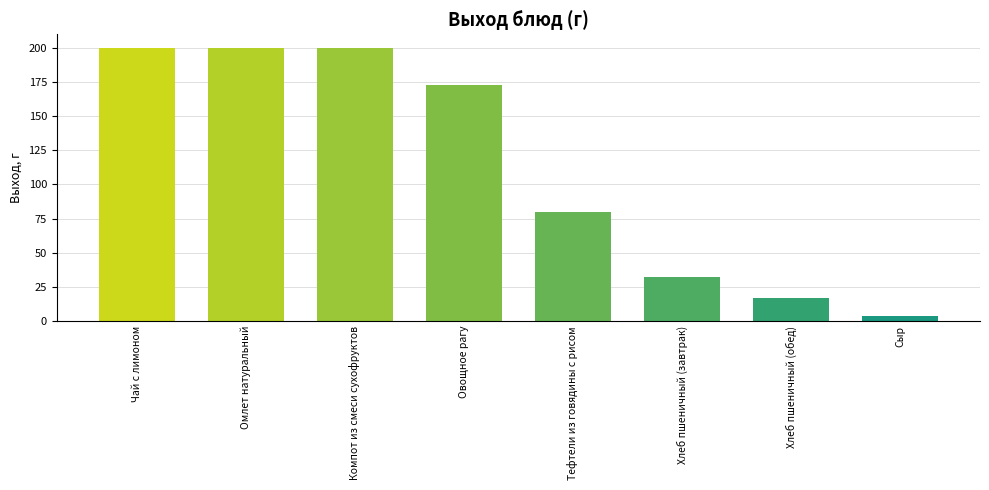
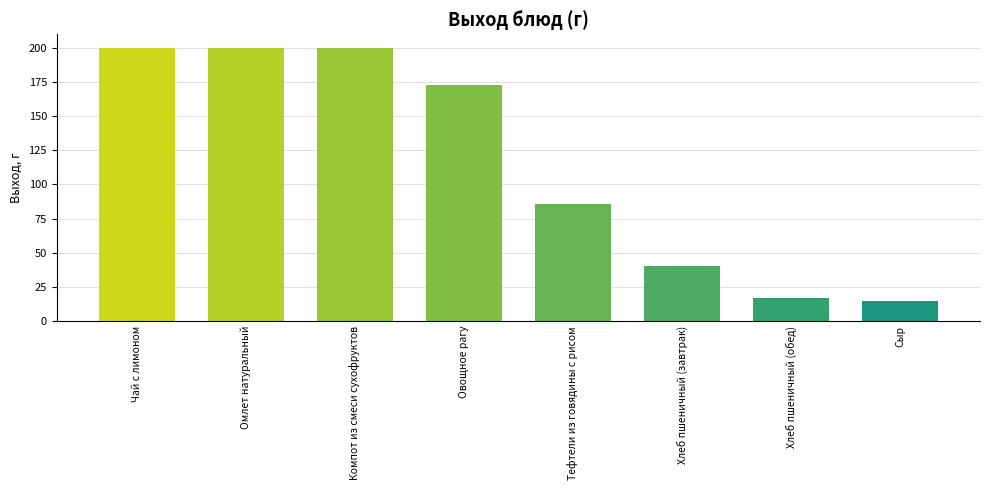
Тефтели из говядины с рисом: 80 -> 86
Хлеб пшеничный (завтрак): 32 -> 40
Сыр: 4 -> 15
